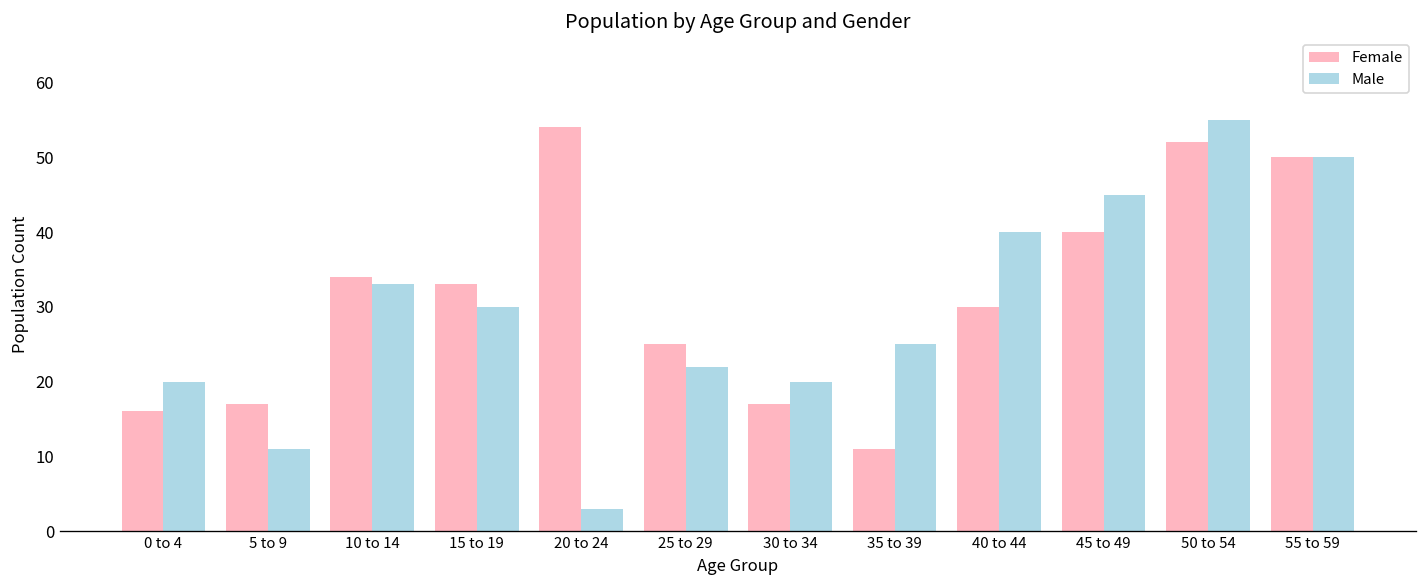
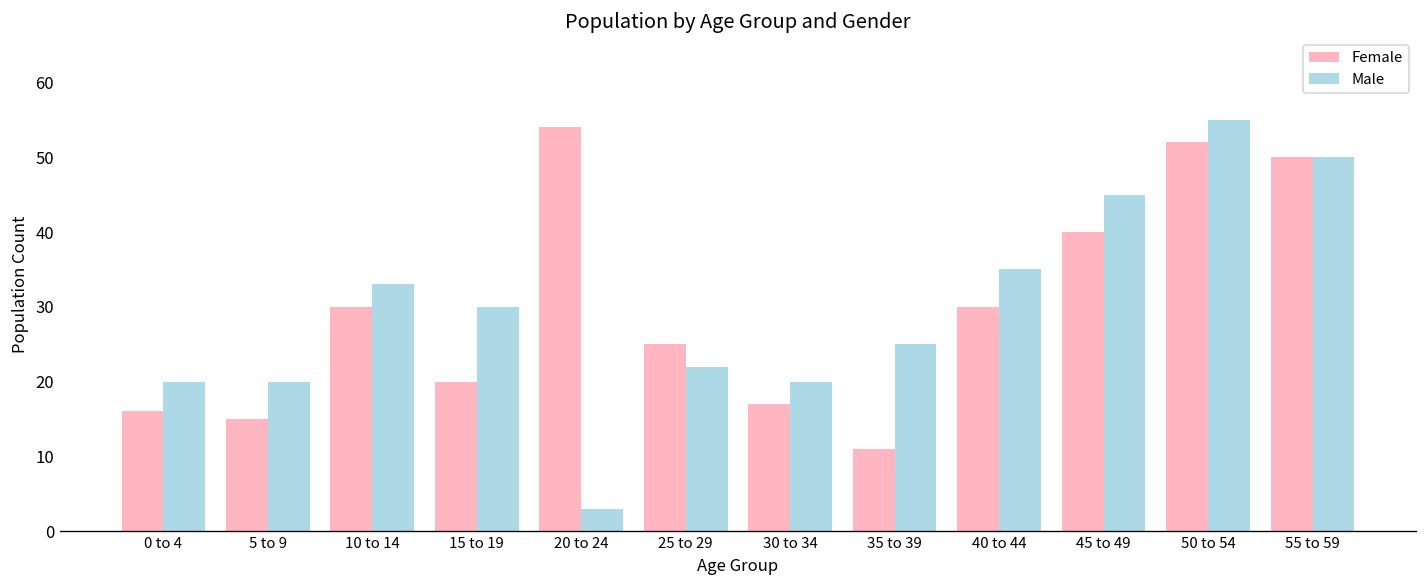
Female, 5 to 9: 17 -> 15
Male, 5 to 9: 11 -> 20
Female, 10 to 14: 34 -> 30
Female, 15 to 19: 33 -> 20
Male, 40 to 44: 40 -> 35
